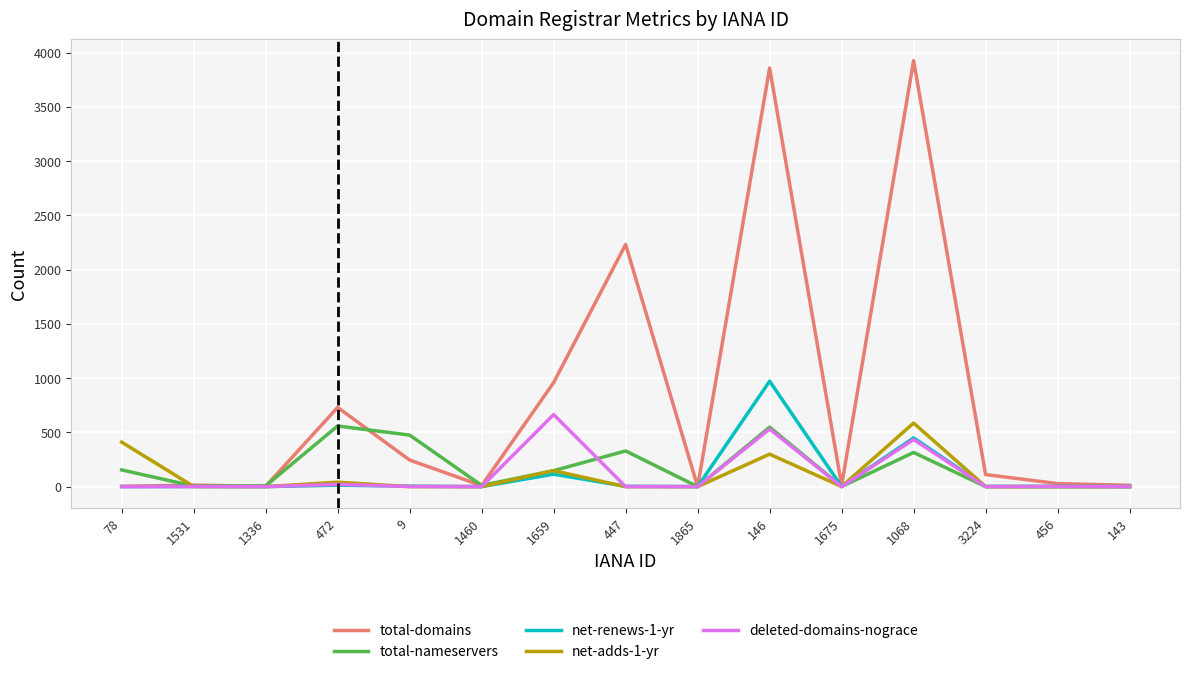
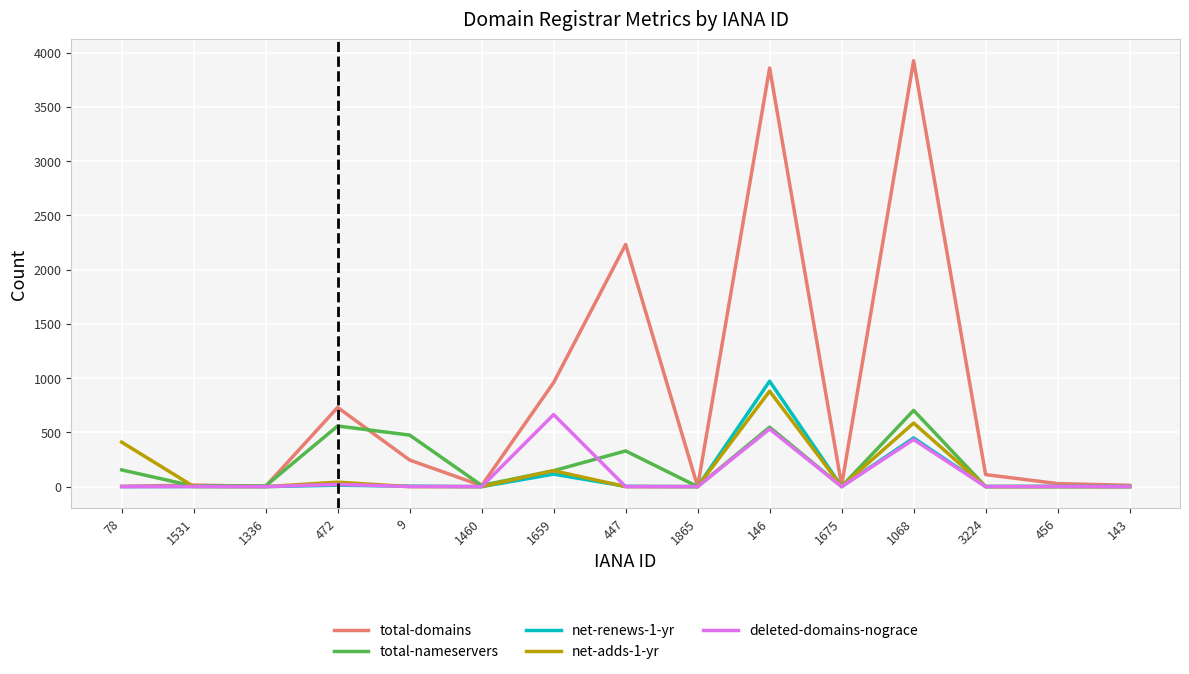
net-adds-1-yr, 146: 300 -> 880
total-nameservers, 1068: 320 -> 700
